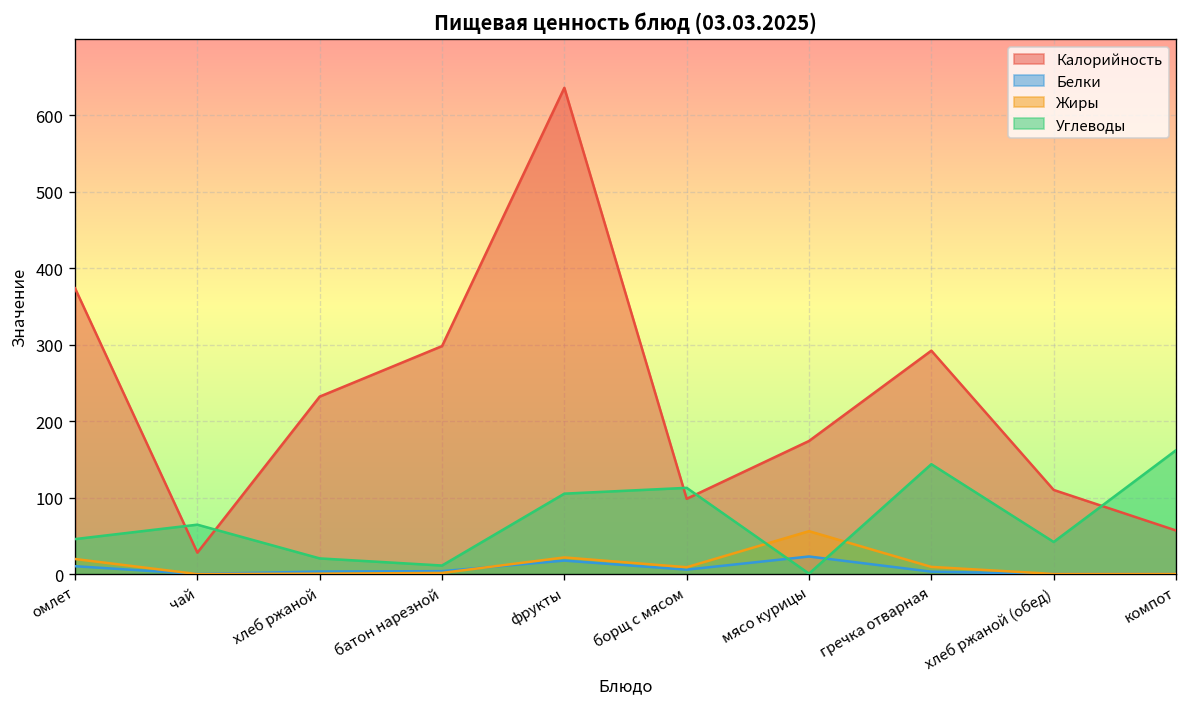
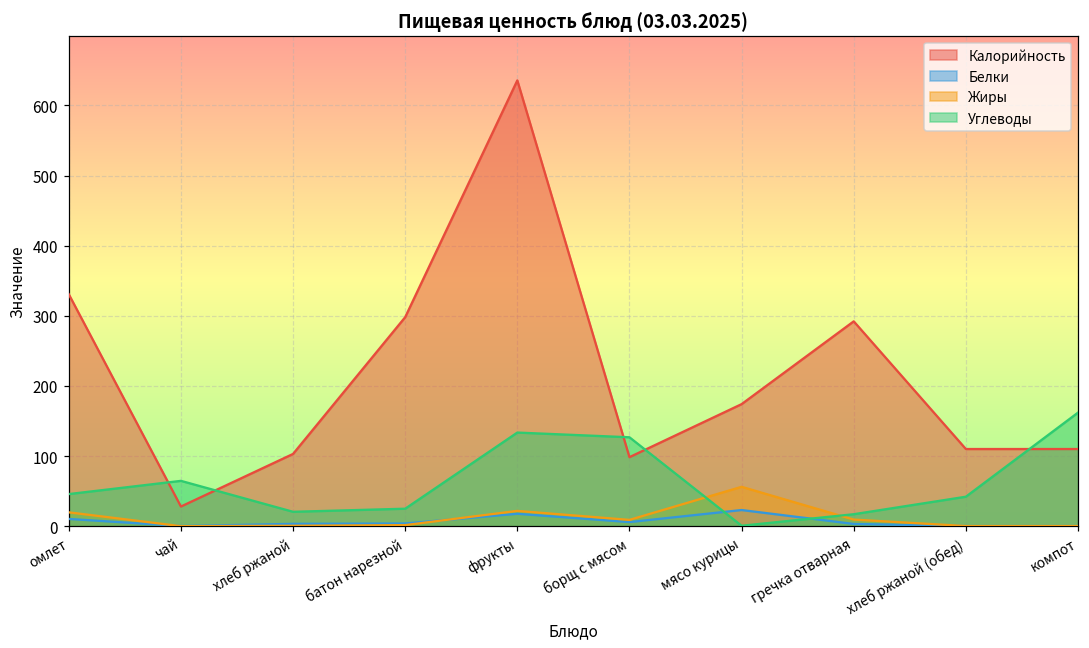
Калорийность, омлет: 370 -> 330
Калорийность, хлеб ржаной: 230 -> 100
Углеводы, батон нарезной: 10 -> 20
Углеводы, фрукты: 110 -> 130
Углеводы, борщ с мясом: 110 -> 130
Углеводы, гречка отварная: 140 -> 20
Калорийность, компот: 60 -> 110
